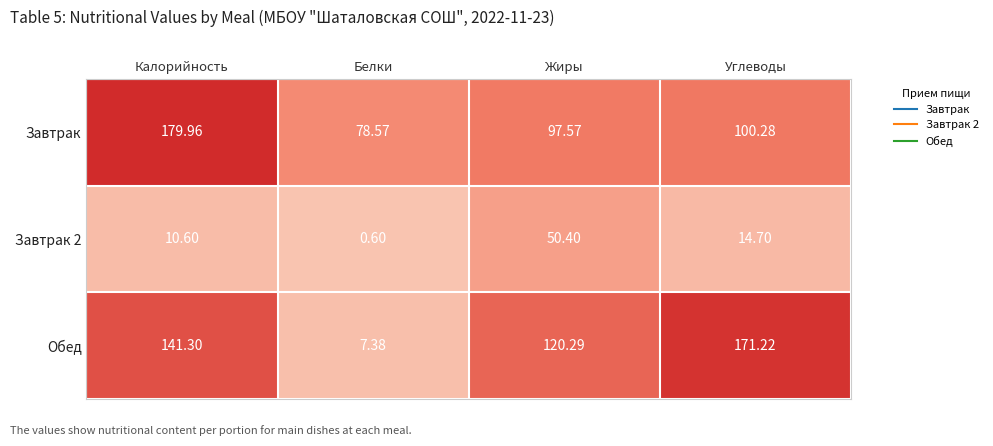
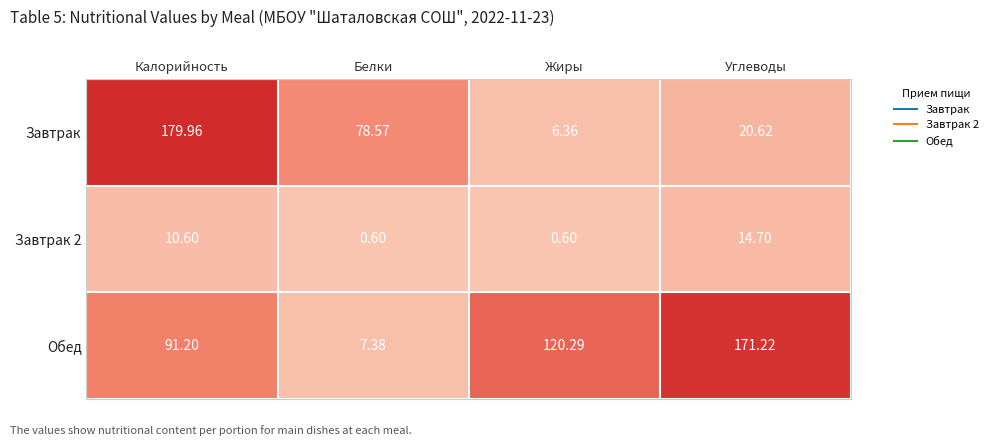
Завтрак, Жиры: 97.57 -> 6.36
Завтрак, Углеводы: 100.28 -> 20.62
Завтрак 2, Жиры: 50.40 -> 0.60
Обед, Калорийность: 141.30 -> 91.20
